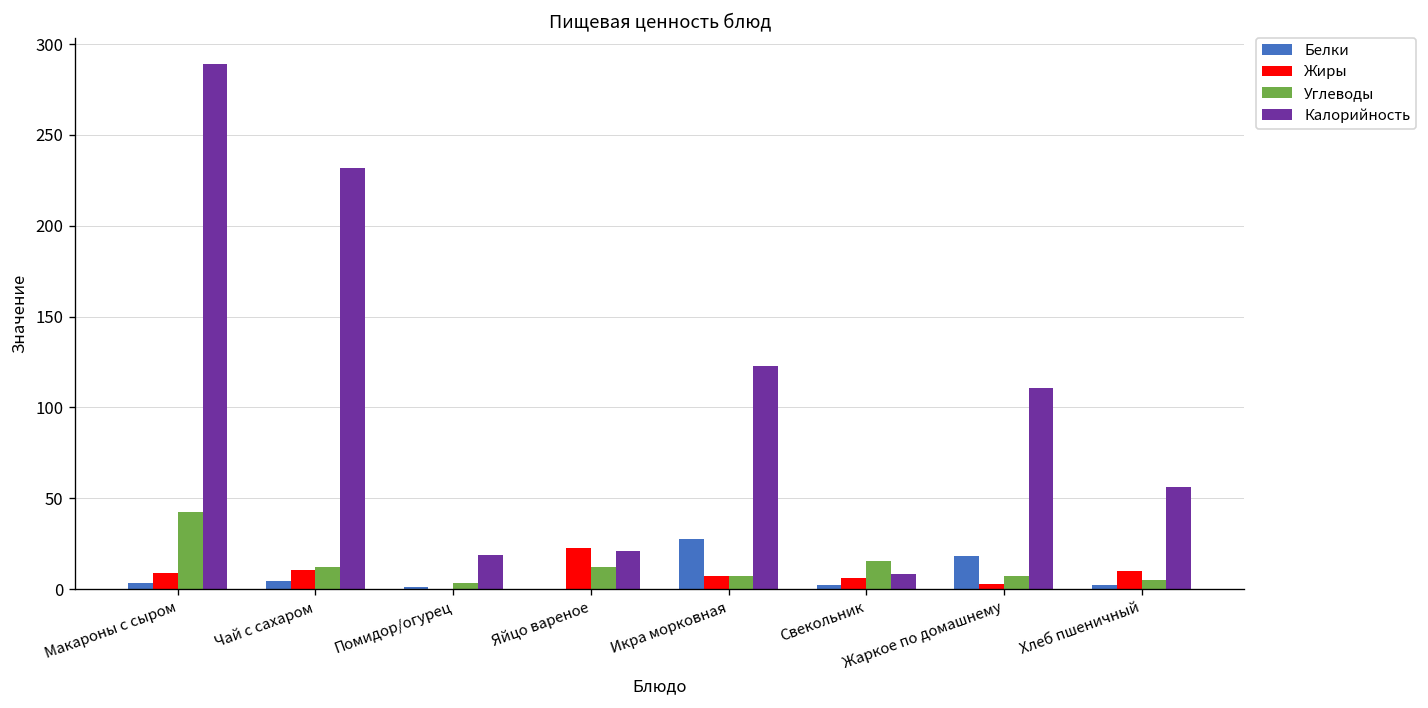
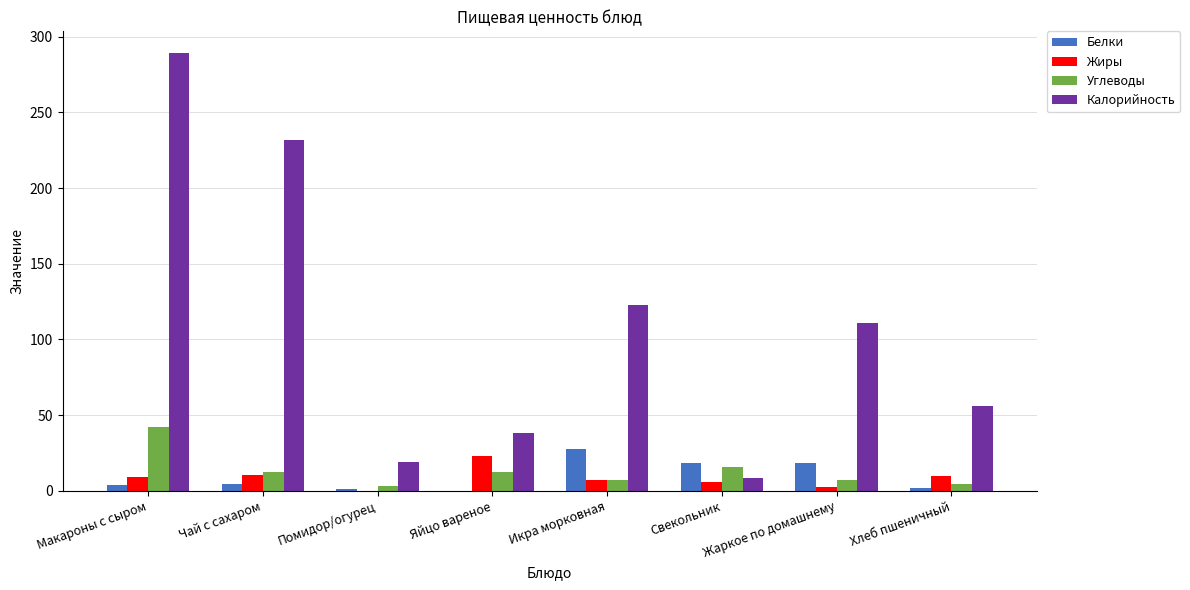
Калорийность, Яйцо вареное: 21 -> 38
Белки, Свекольник: 2 -> 18
